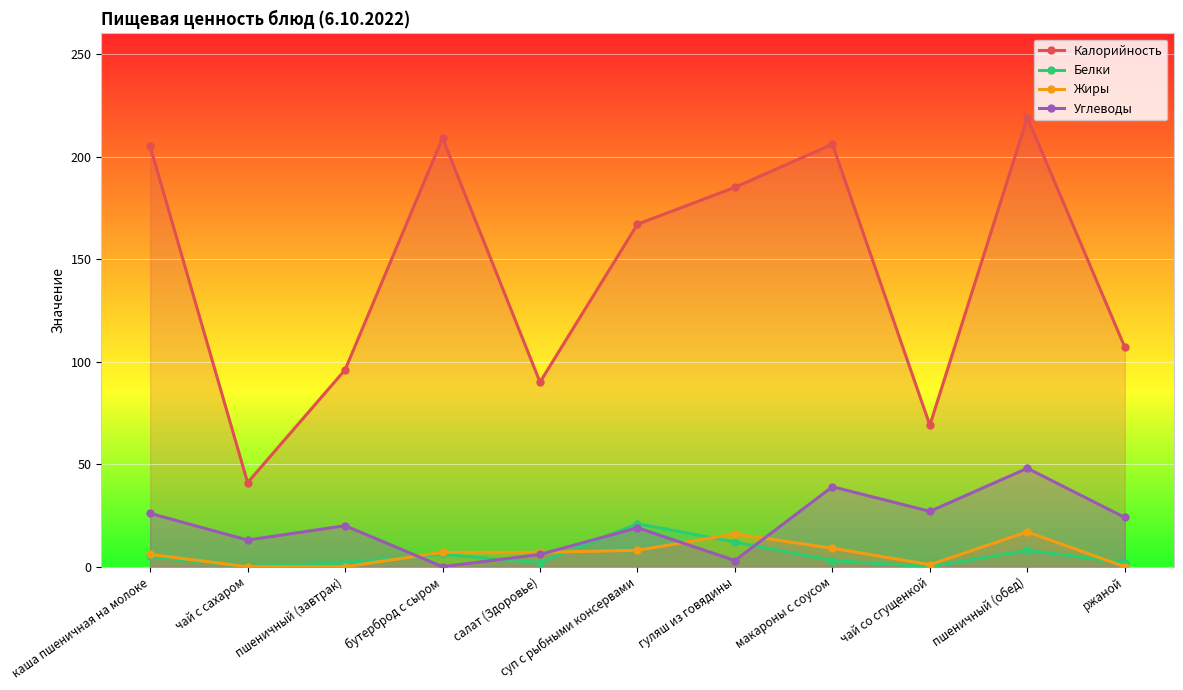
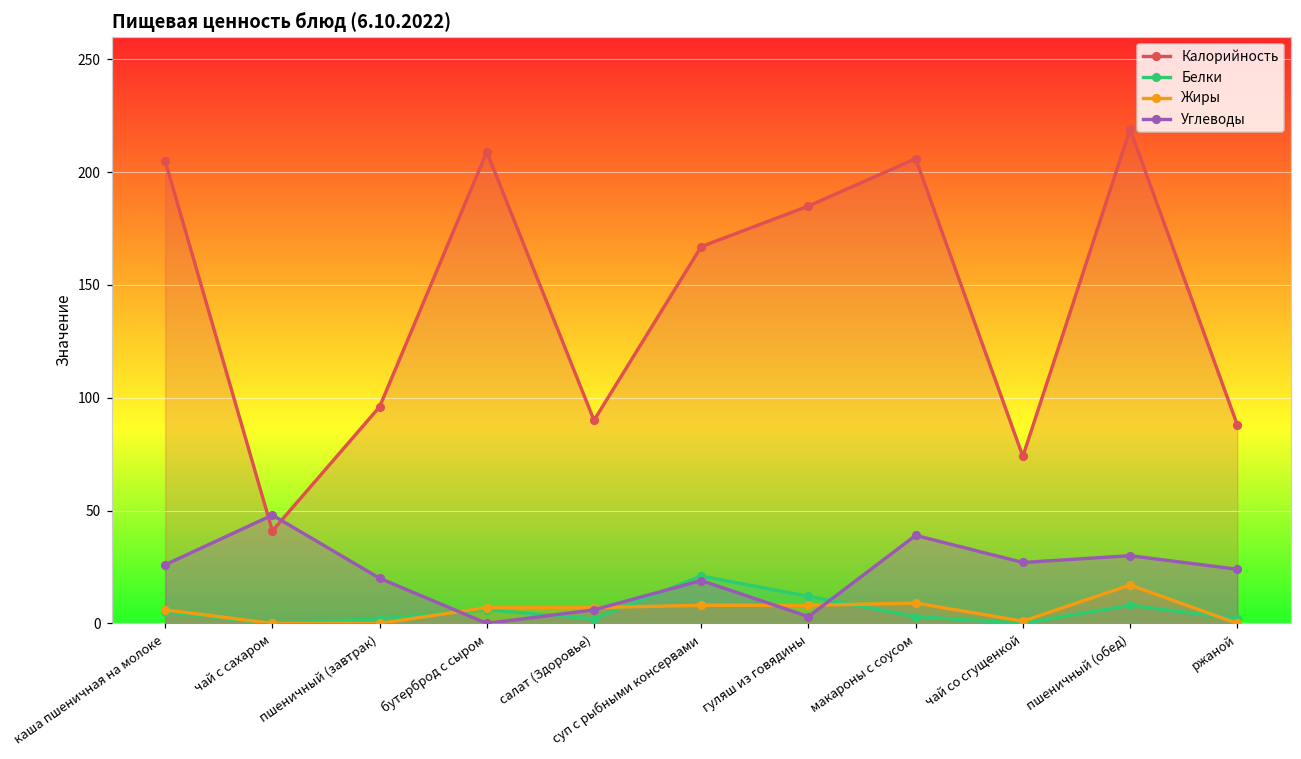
Углеводы, чай с сахаром: 13 -> 48
Жиры, гуляш из говядины: 16 -> 8
Калорийность, чай со сгущенкой: 69 -> 74
Углеводы, пшеничный (обед): 48 -> 30
Калорийность, ржаной: 107 -> 88
